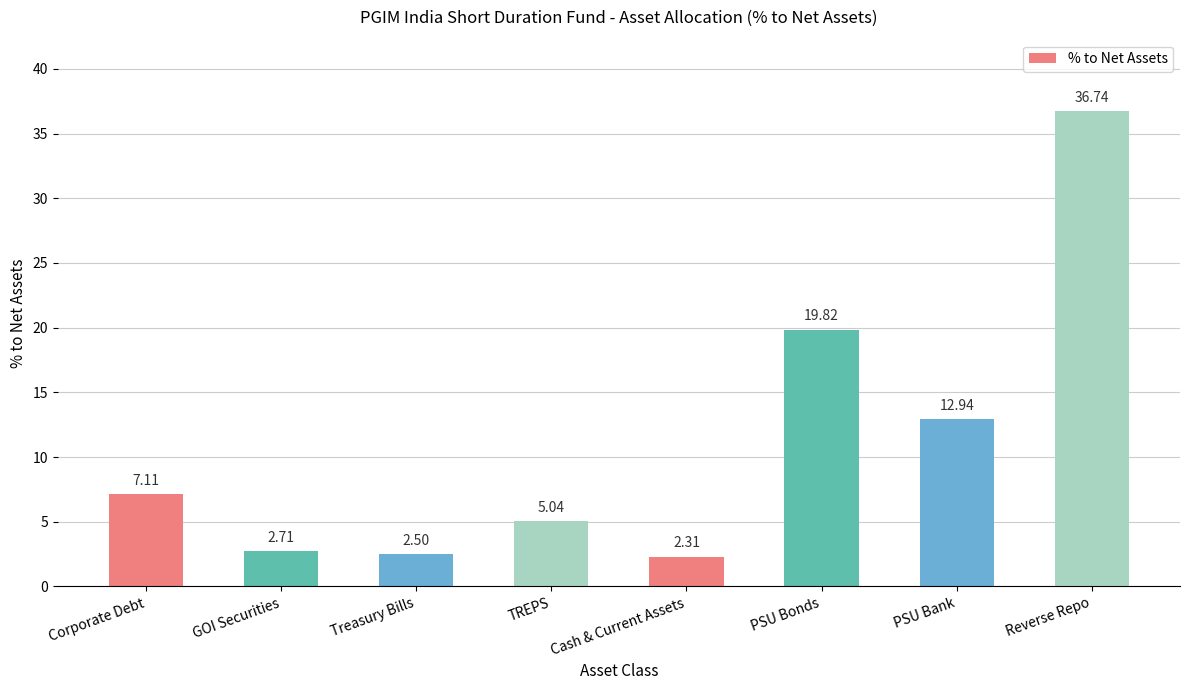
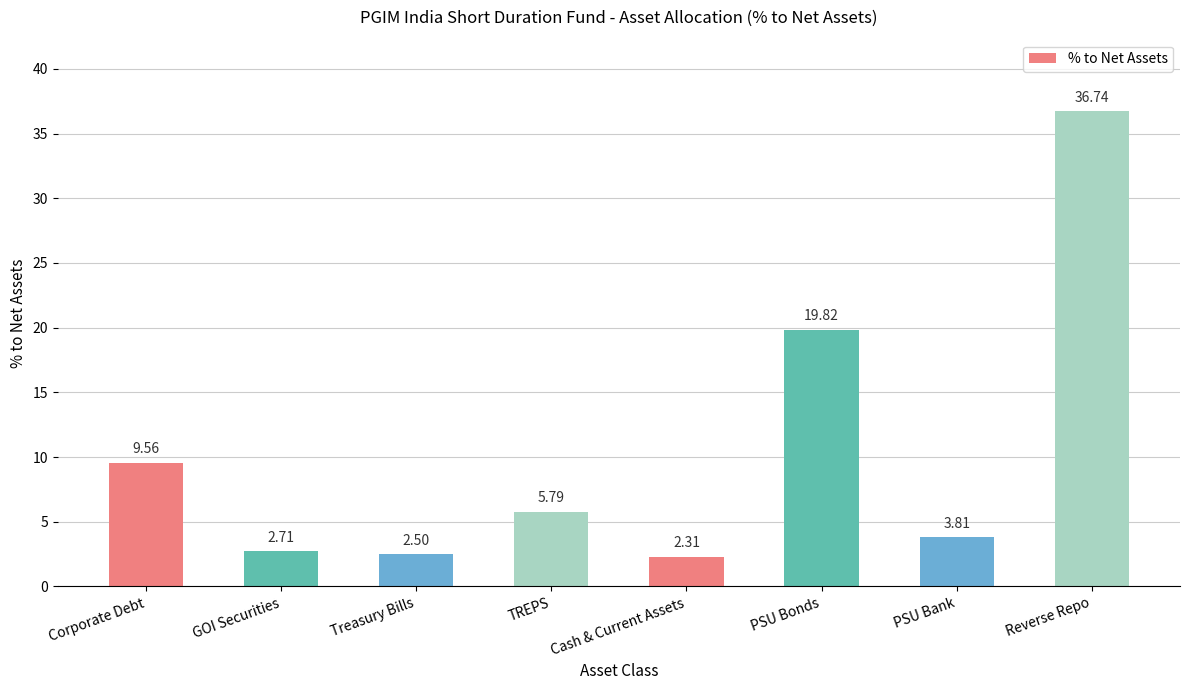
Corporate Debt: 7.11 -> 9.56
TREPS: 5.04 -> 5.79
PSU Bank: 12.94 -> 3.81
